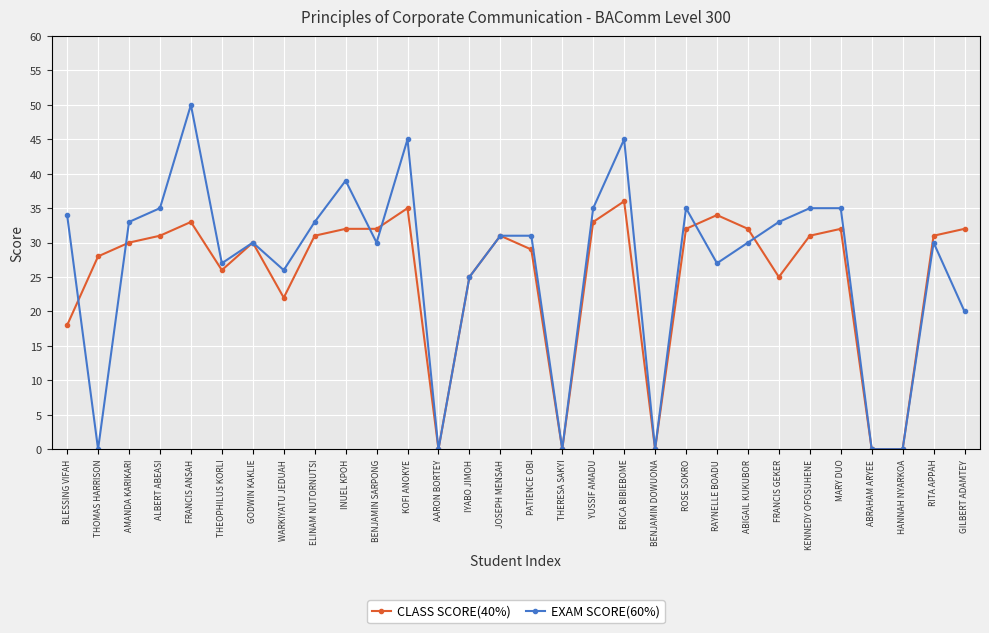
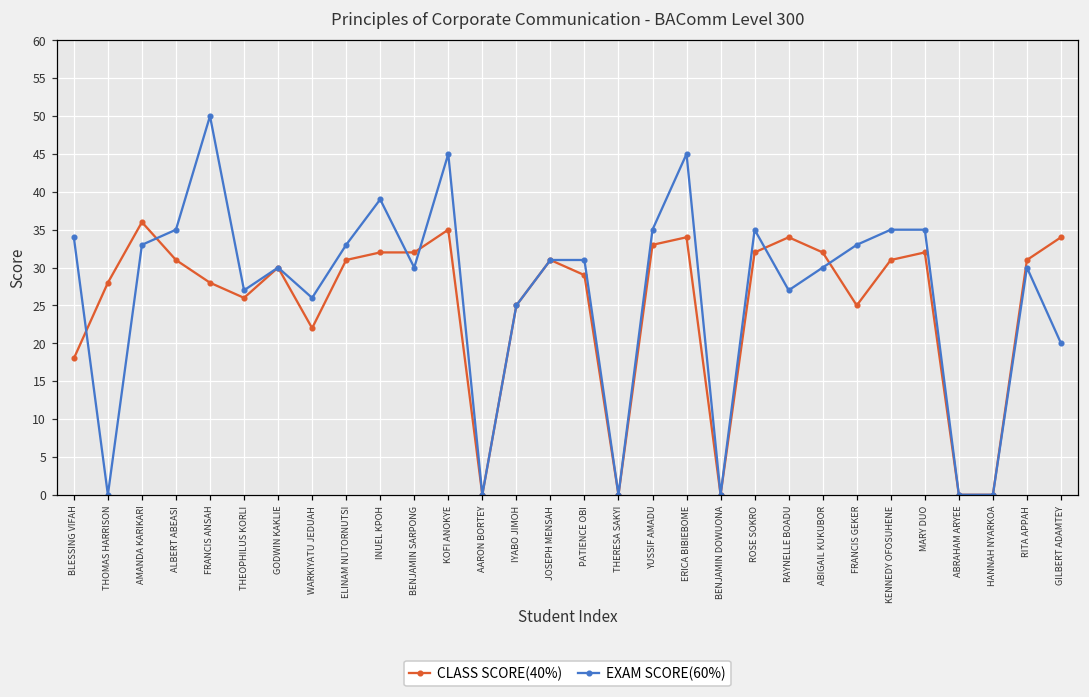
CLASS SCORE(40%), AMANDA KARIKARI: 30 -> 36
CLASS SCORE(40%), FRANCIS ANSAH: 33 -> 28
CLASS SCORE(40%), ERICA BIBIEBOME: 36 -> 34
CLASS SCORE(40%), GILBERT ADAMTEY: 32 -> 34
